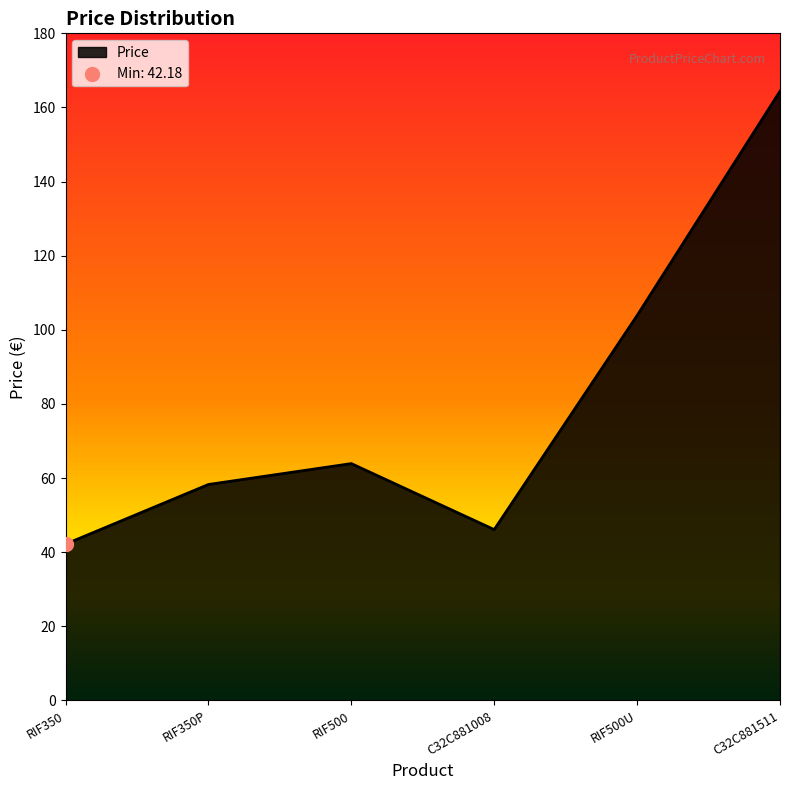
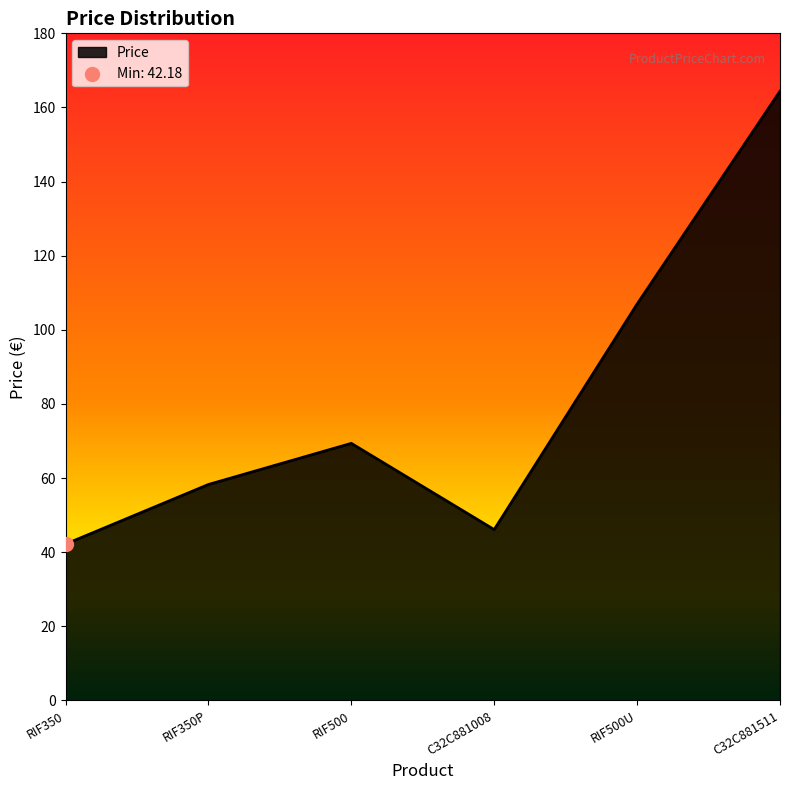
Price, RIF500: 64 -> 69
Price, RIF500U: 104 -> 107
